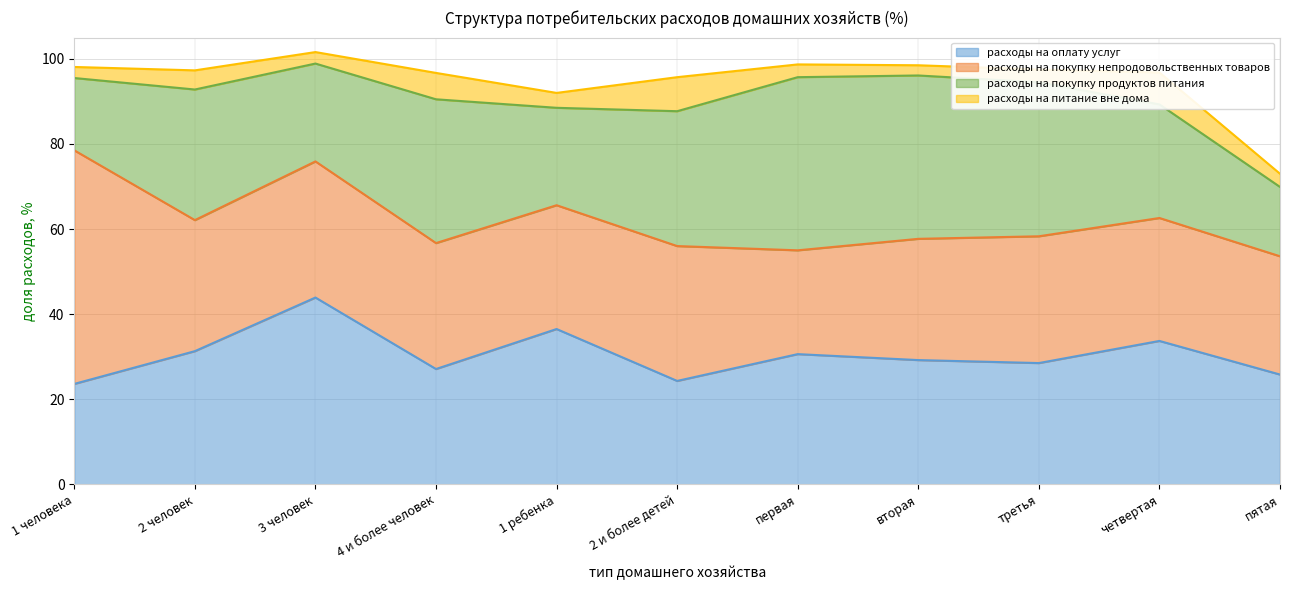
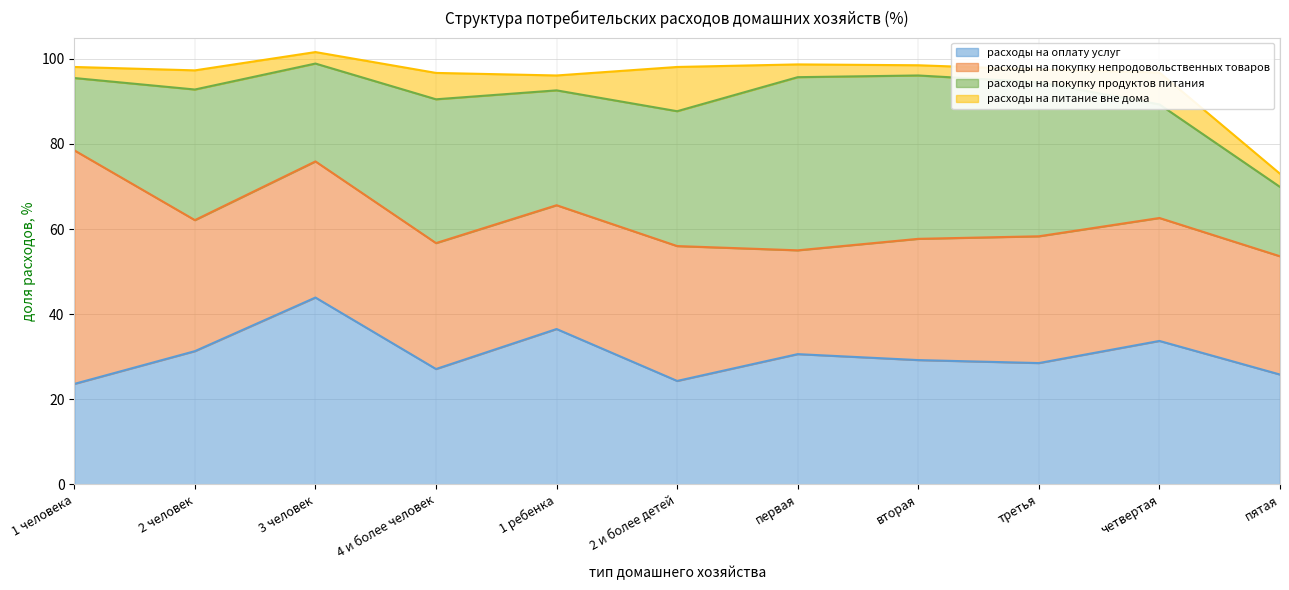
расходы на покупку продуктов питания, 1 ребенка: 23 -> 27
расходы на питание вне дома, 2 и более детей: 8 -> 10
